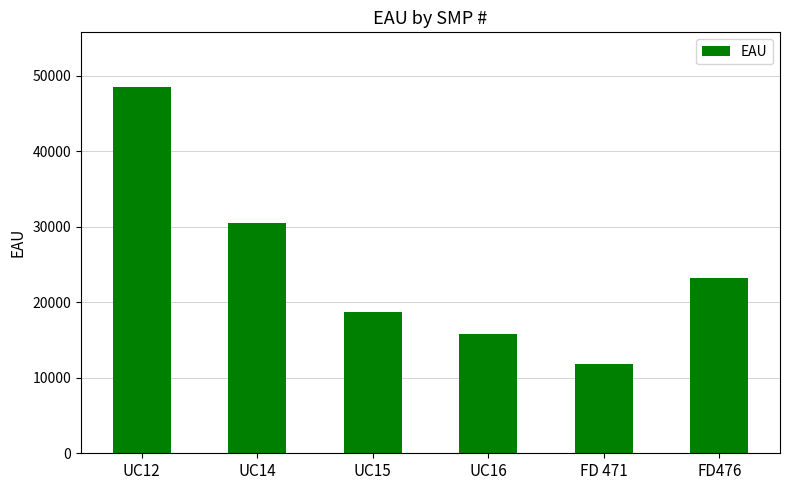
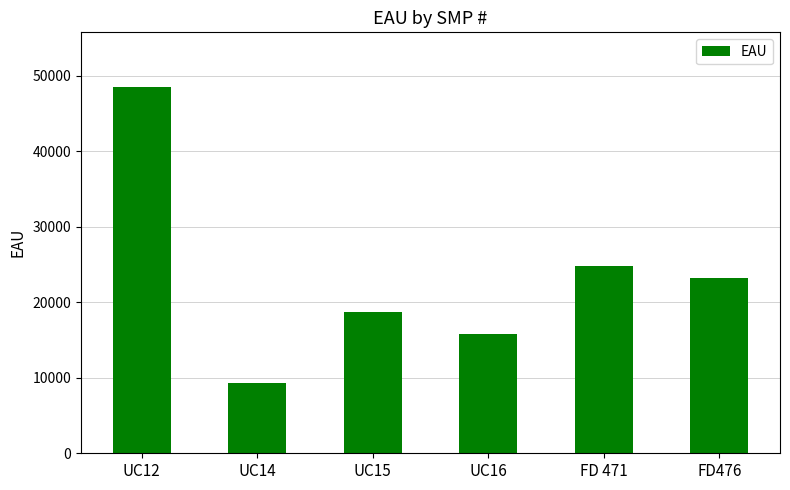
UC14: 30000 -> 9000
FD 471: 12000 -> 25000
